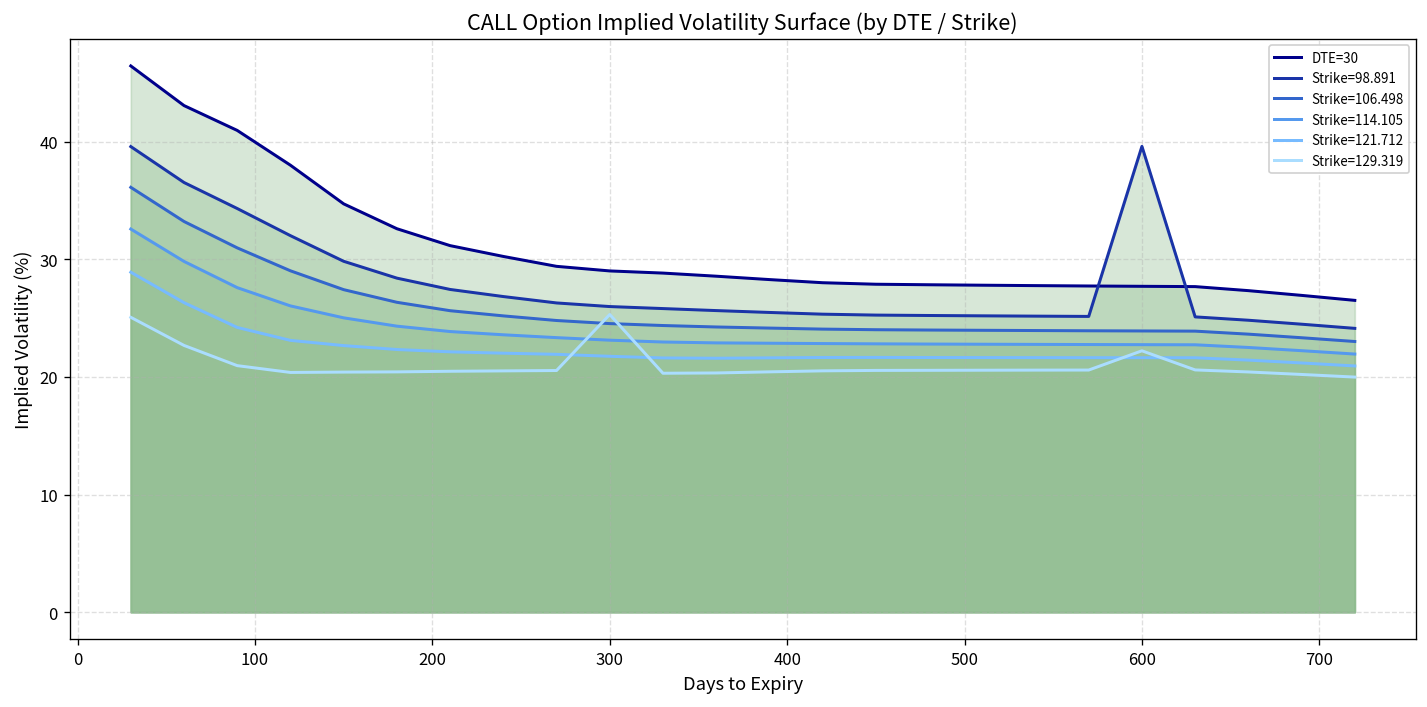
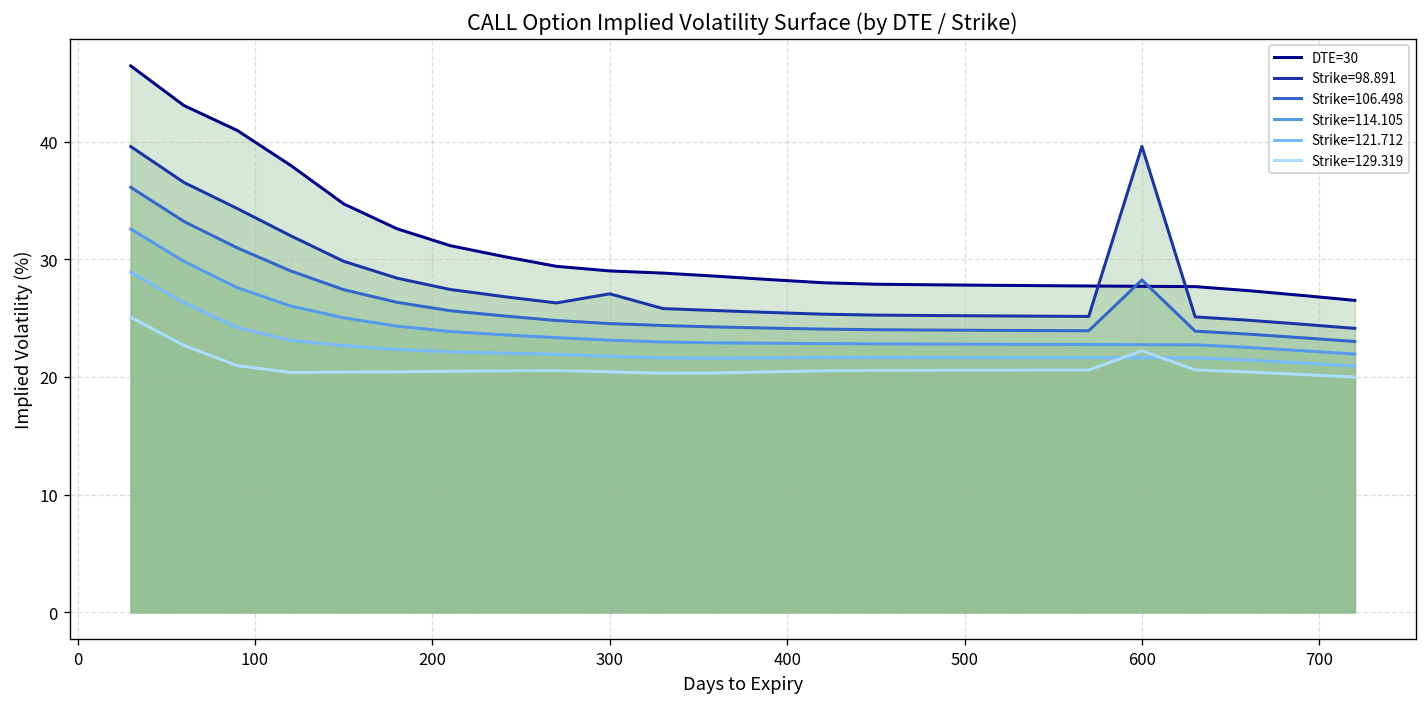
Strike=98.891, 300: 26 -> 27
Strike=129.319, 300: 25 -> 20
Strike=106.498, 600: 24 -> 28
